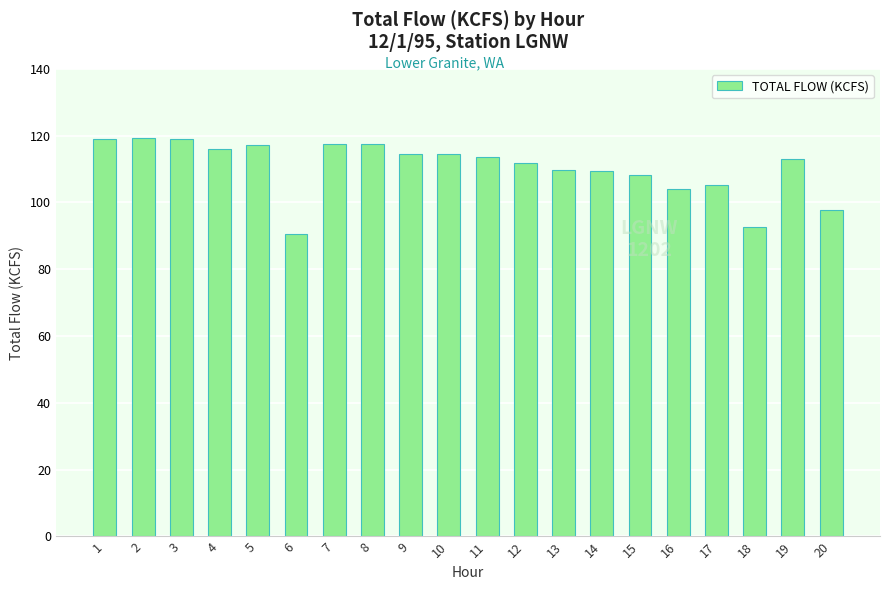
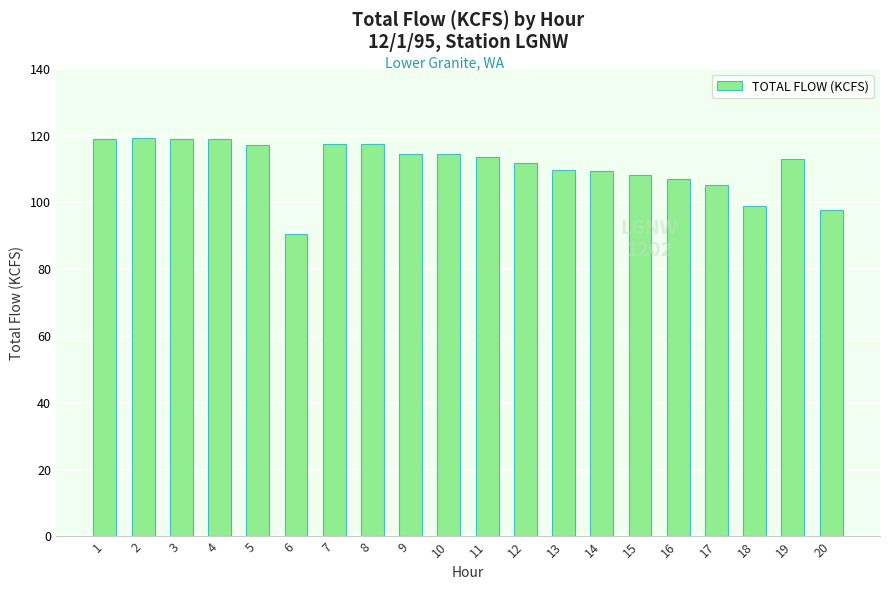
4: 116 -> 119
16: 104 -> 107
18: 93 -> 99
